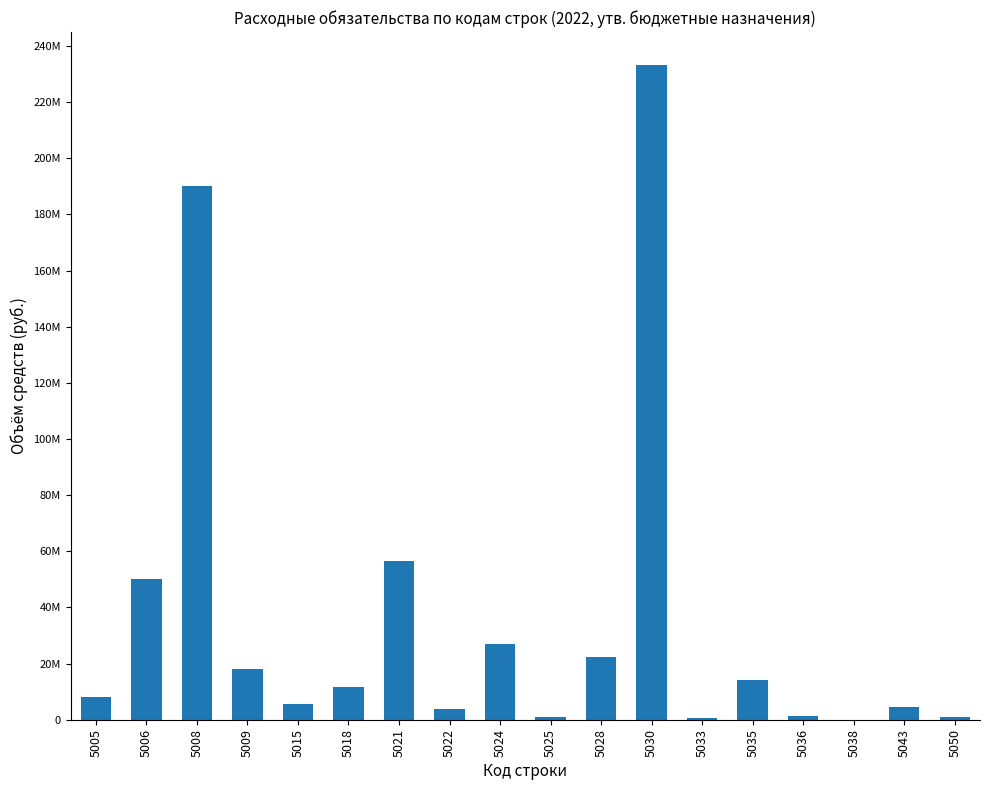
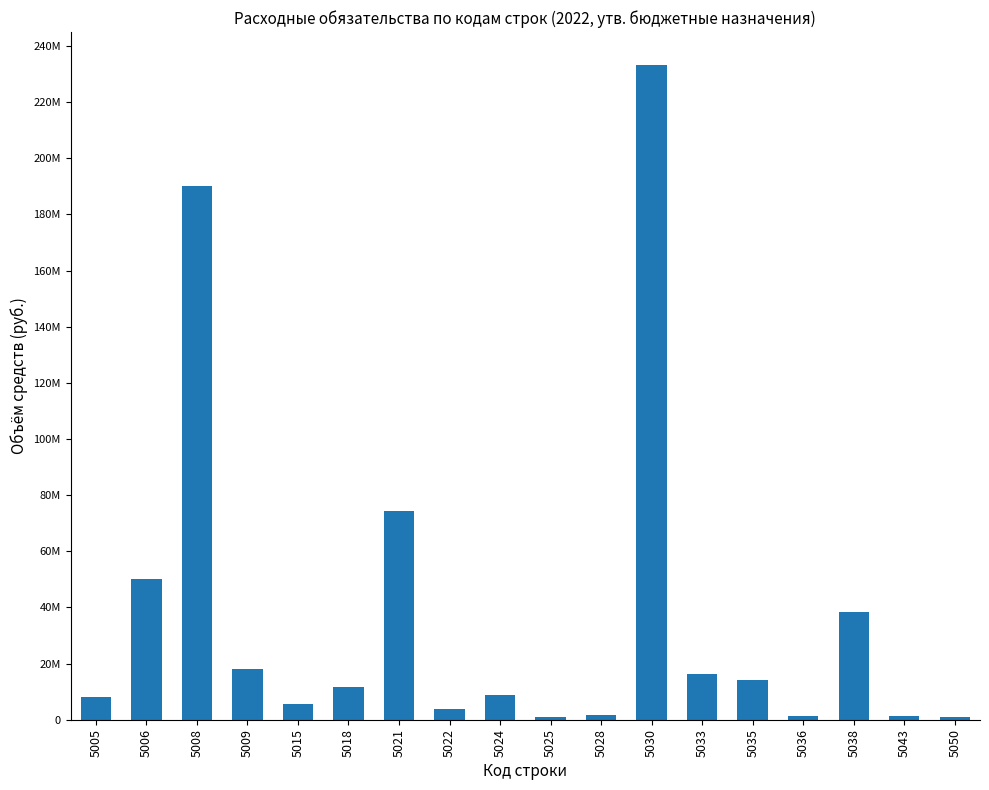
5021: 57000000 -> 74000000
5024: 27000000 -> 9000000
5028: 22000000 -> 2000000
5033: 1000000 -> 16000000
5038: 0 -> 38000000
5043: 4000000 -> 1000000
